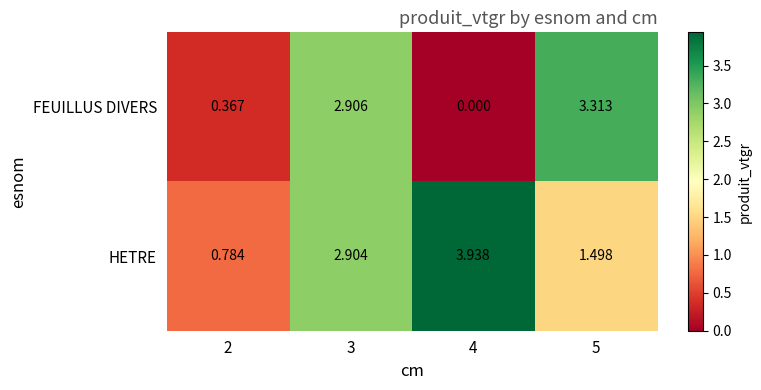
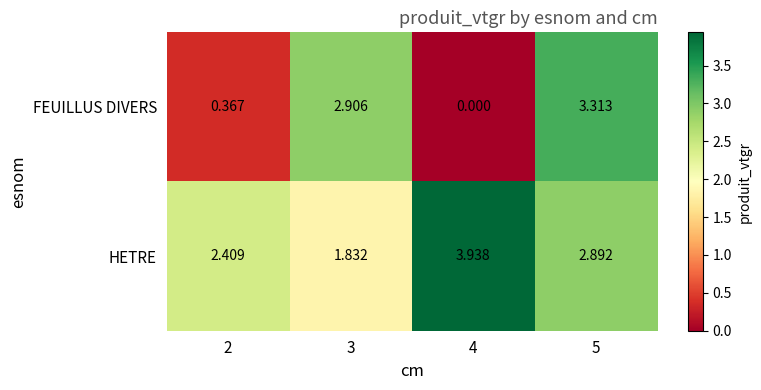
HETRE, 2: 0.784 -> 2.409
HETRE, 3: 2.904 -> 1.832
HETRE, 5: 1.498 -> 2.892
